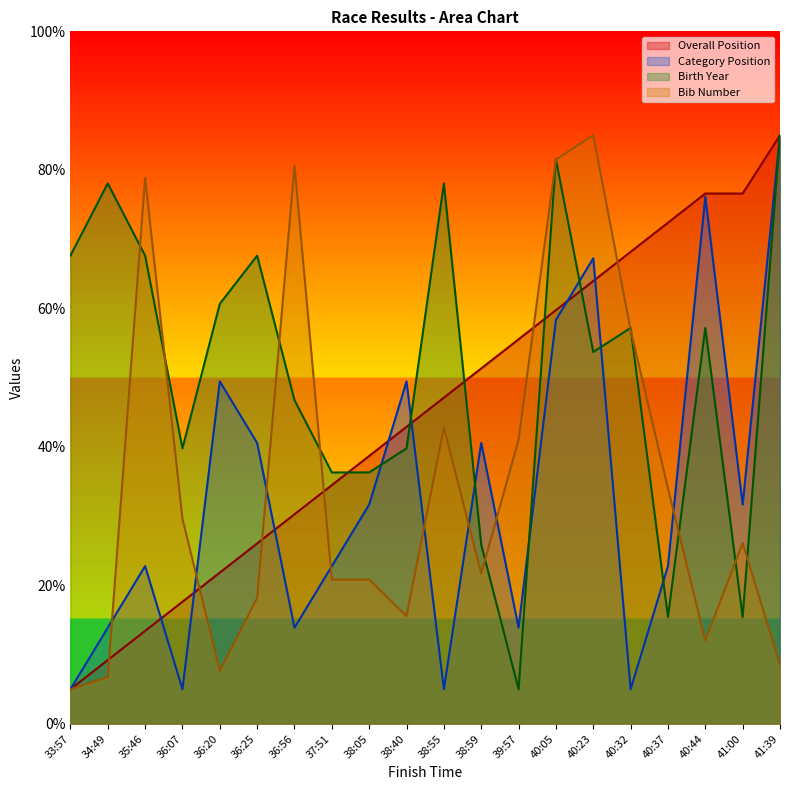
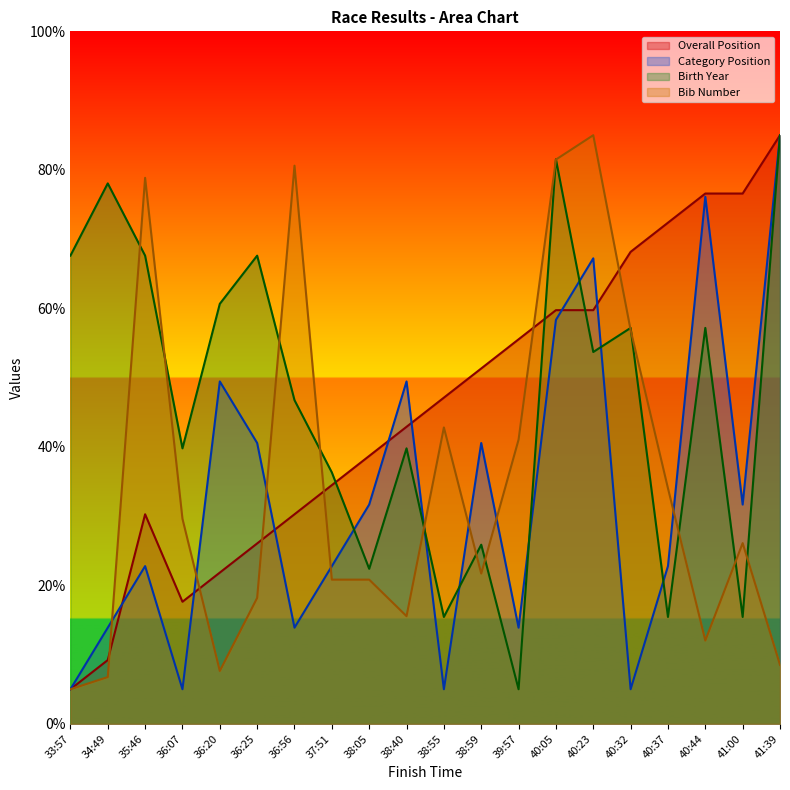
Overall Position, 35:46: 13% -> 30%
Birth Year, 38:05: 36% -> 22%
Birth Year, 38:55: 78% -> 15%
Overall Position, 40:23: 64% -> 60%
